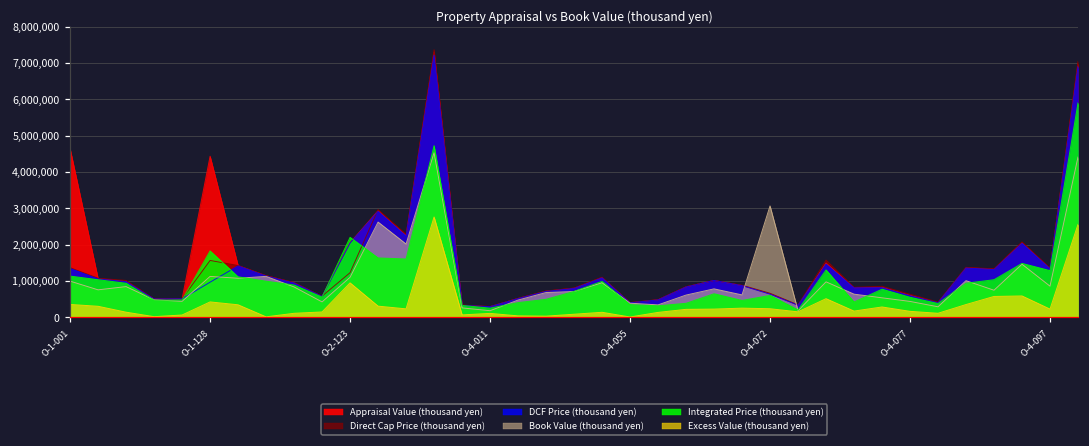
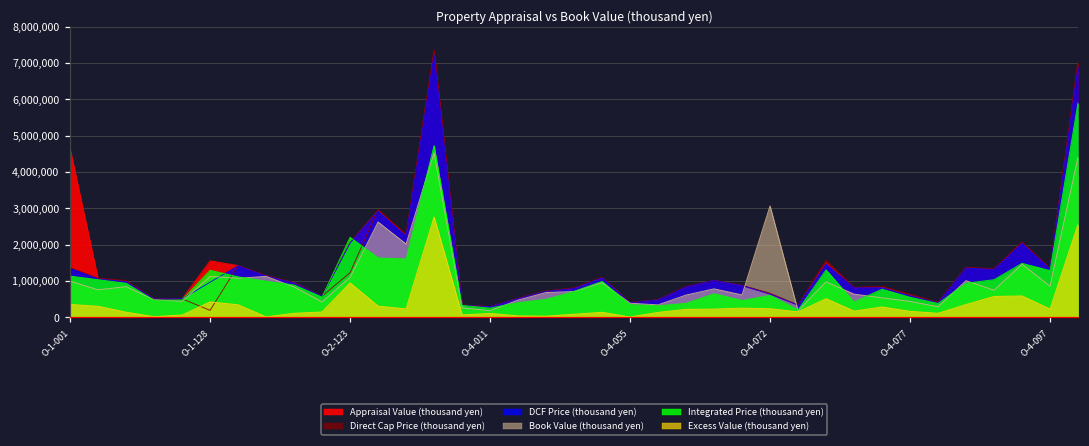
Appraisal Value (thousand yen), O-1-128: 4,400,000 -> 1,600,000
Direct Cap Price (thousand yen), O-1-128: 1,600,000 -> 200,000
Integrated Price (thousand yen), O-1-128: 1,800,000 -> 1,300,000
